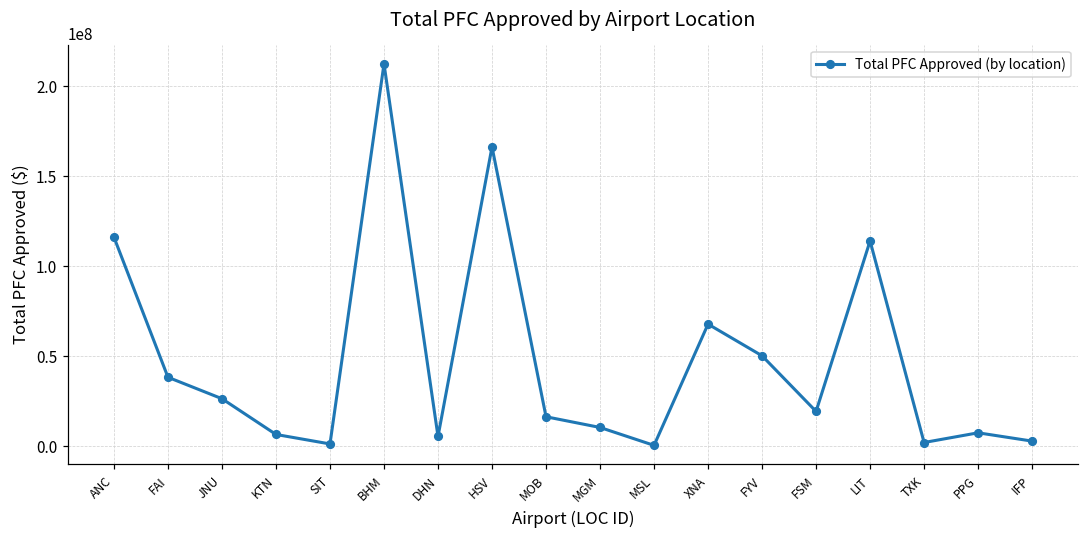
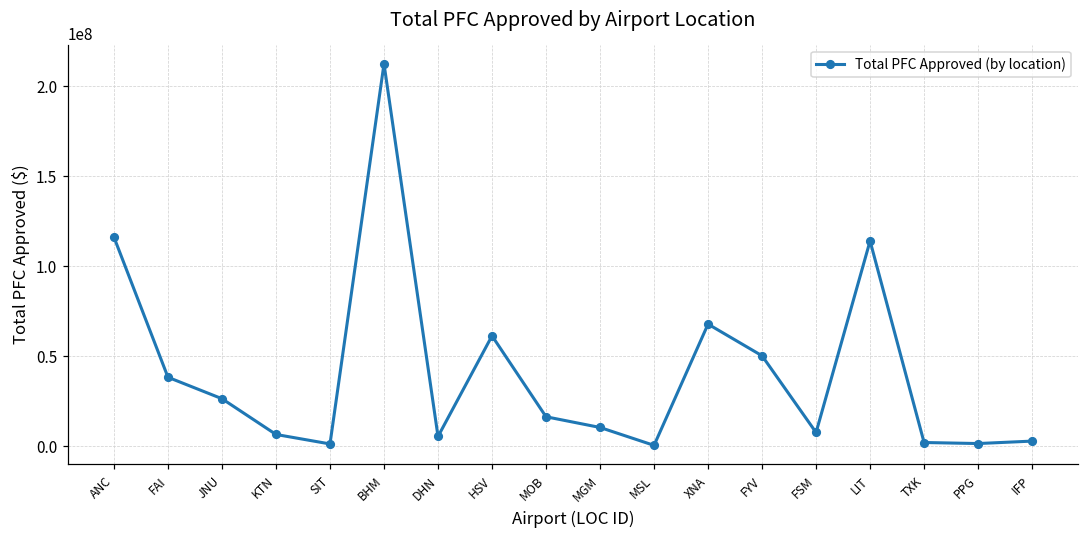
HSV: 166000000 -> 61000000
FSM: 19000000 -> 8000000
PPG: 8000000 -> 2000000
